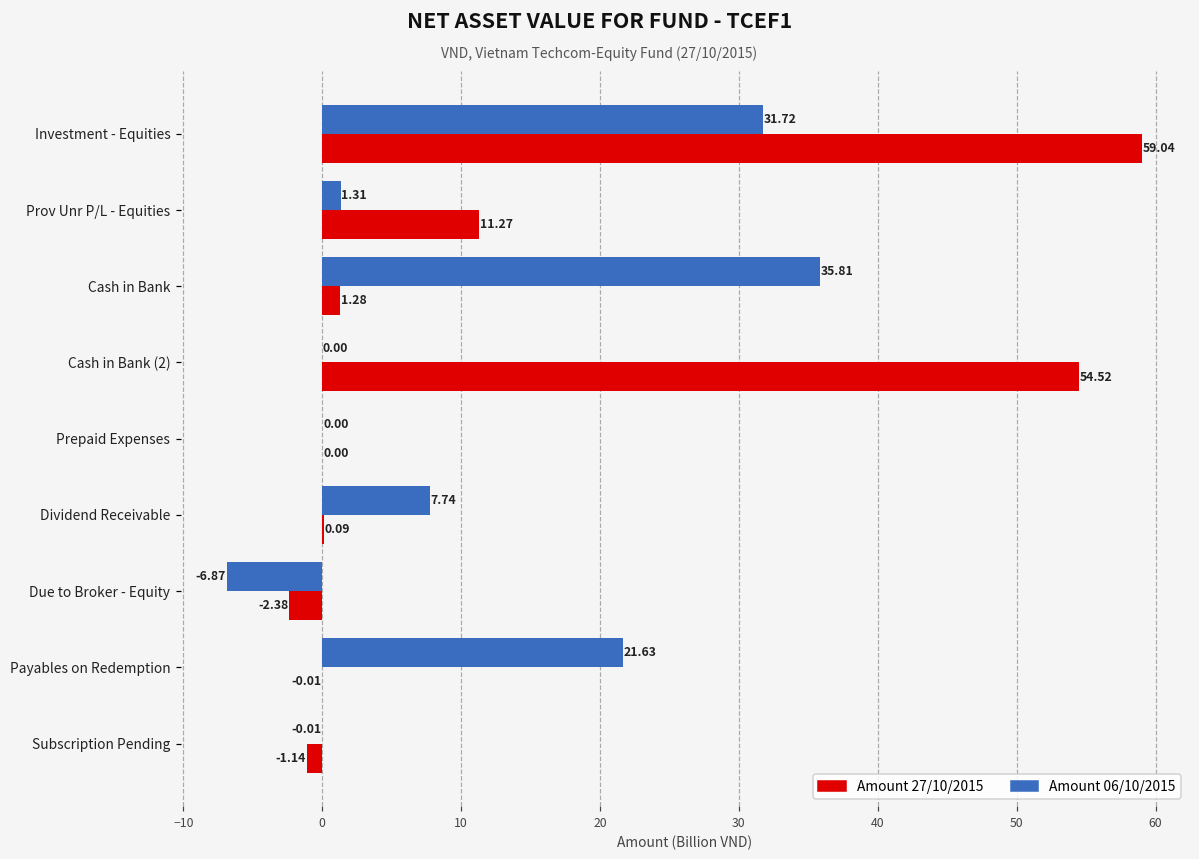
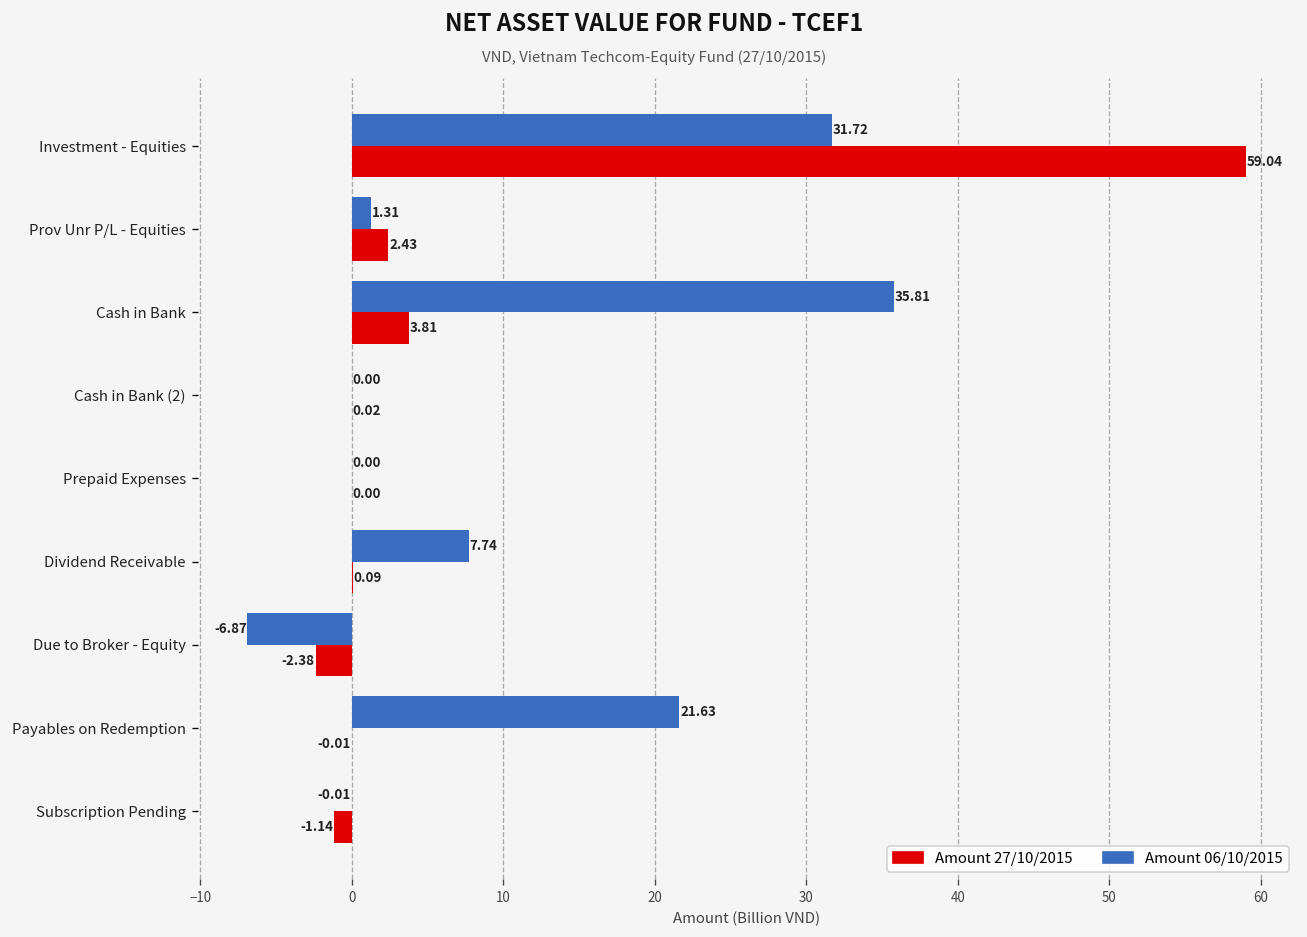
Amount 27/10/2015, Prov Unr P/L - Equities: 11.27 -> 2.43
Amount 27/10/2015, Cash in Bank: 1.28 -> 3.81
Amount 27/10/2015, Cash in Bank (2): 54.52 -> 0.02
